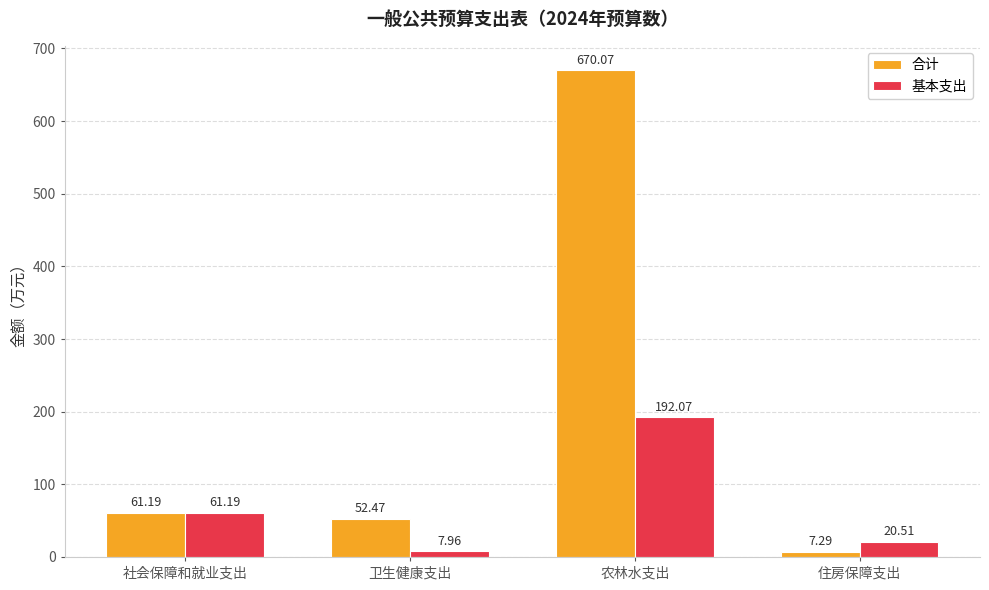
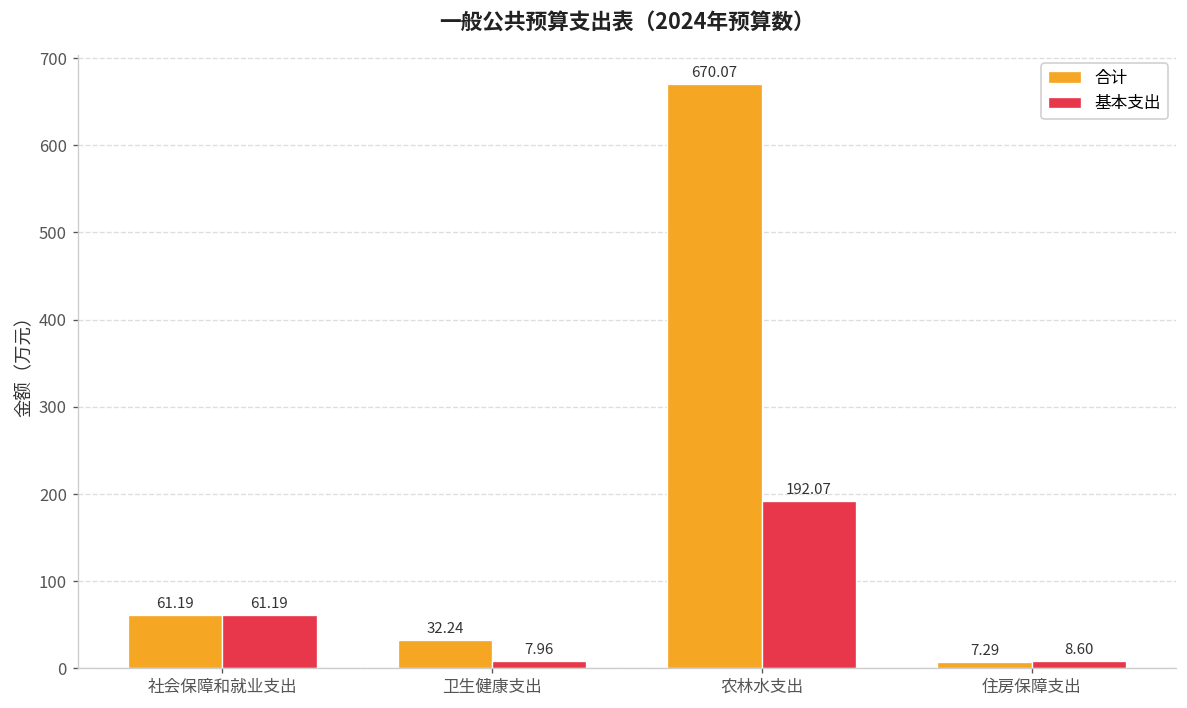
合计, 卫生健康支出: 52.47 -> 32.24
基本支出, 住房保障支出: 20.51 -> 8.60
